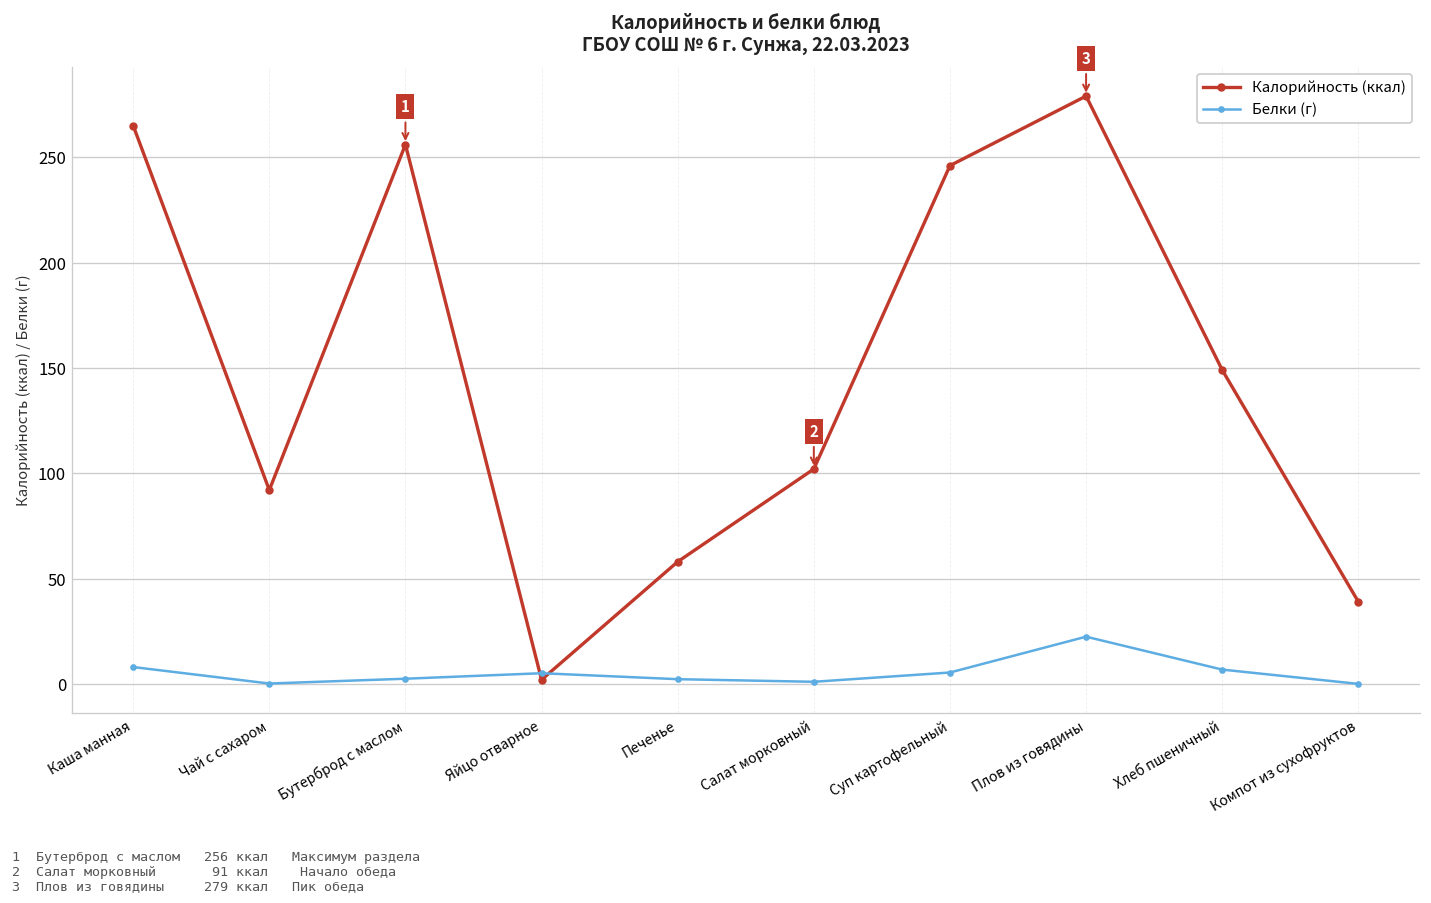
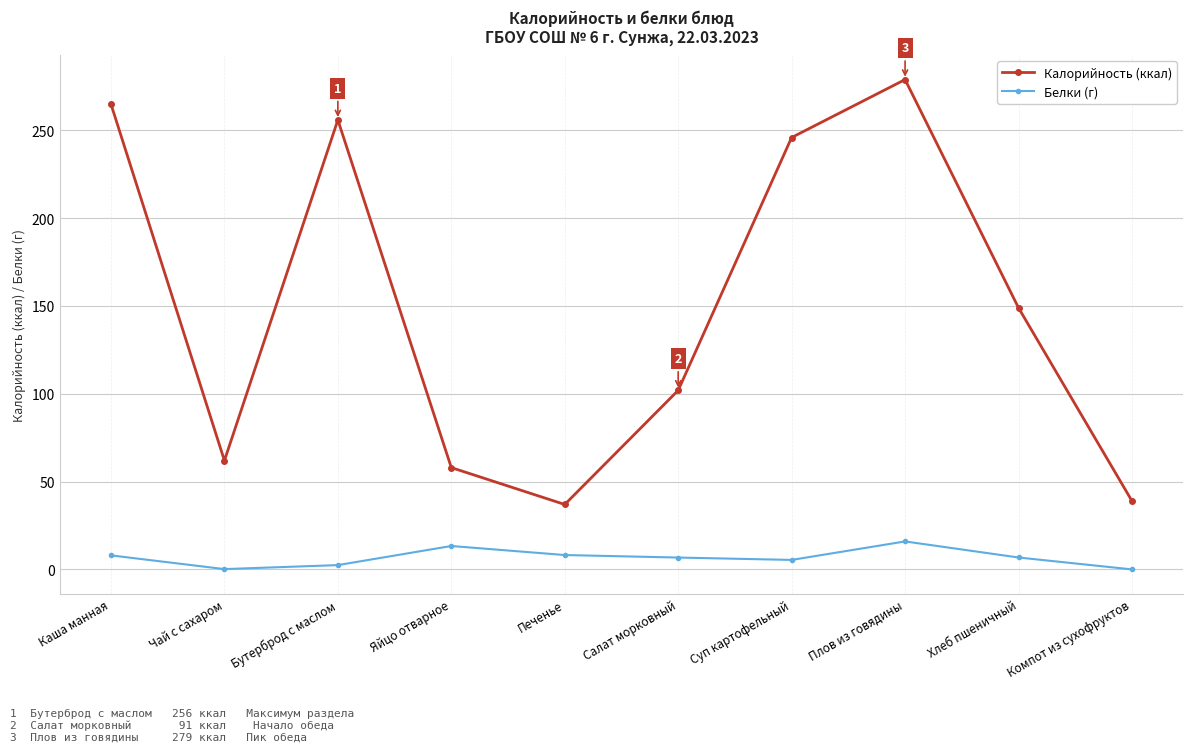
Калорийность (ккал), Чай с сахаром: 92 -> 62
Калорийность (ккал), Яйцо отварное: 2 -> 58
Белки (г), Яйцо отварное: 5 -> 13
Калорийность (ккал), Печенье: 58 -> 37
Белки (г), Печенье: 2 -> 8
Белки (г), Салат морковный: 1 -> 7
Белки (г), Плов из говядины: 22 -> 16
